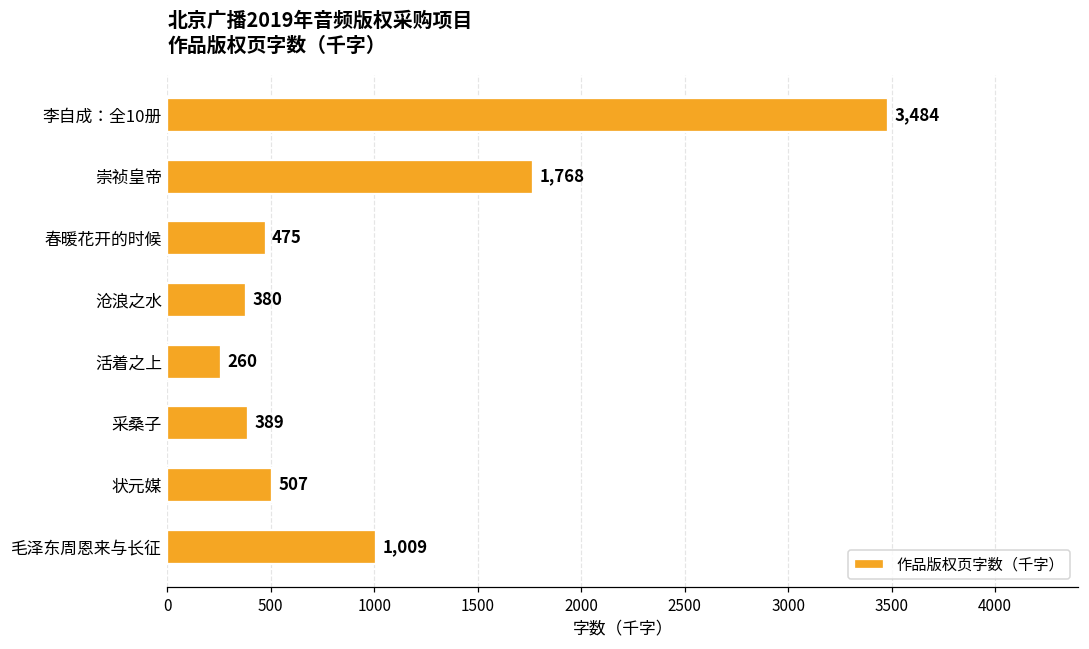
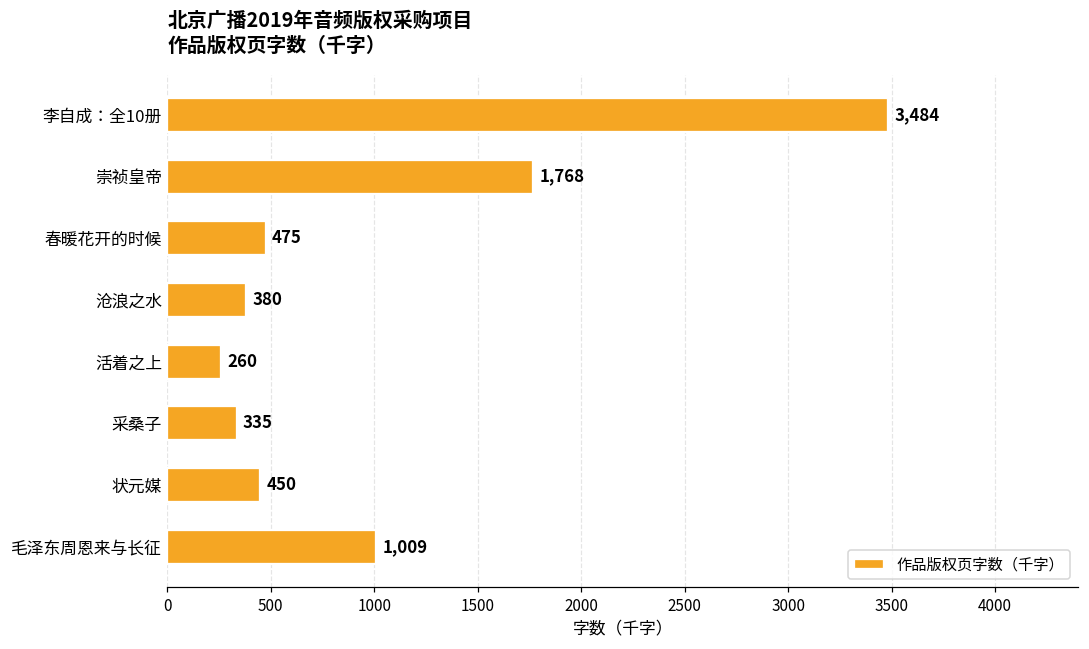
采桑子: 389 -> 335
状元媒: 507 -> 450
